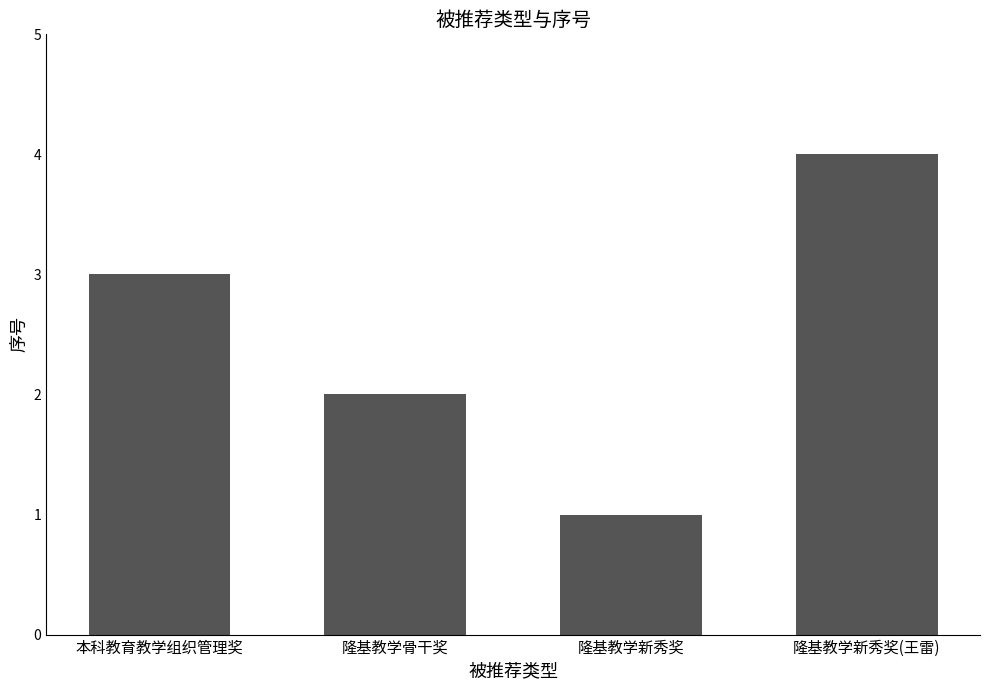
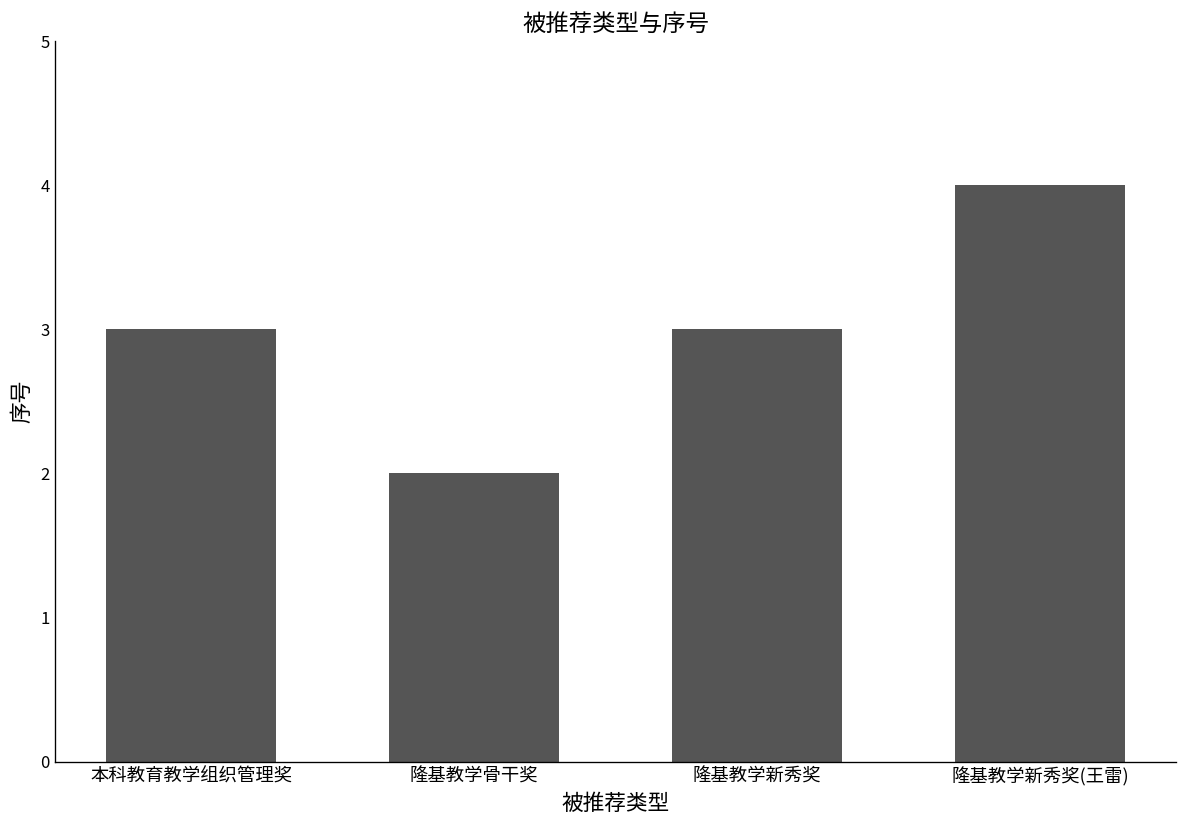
隆基教学新秀奖: 1 -> 3
